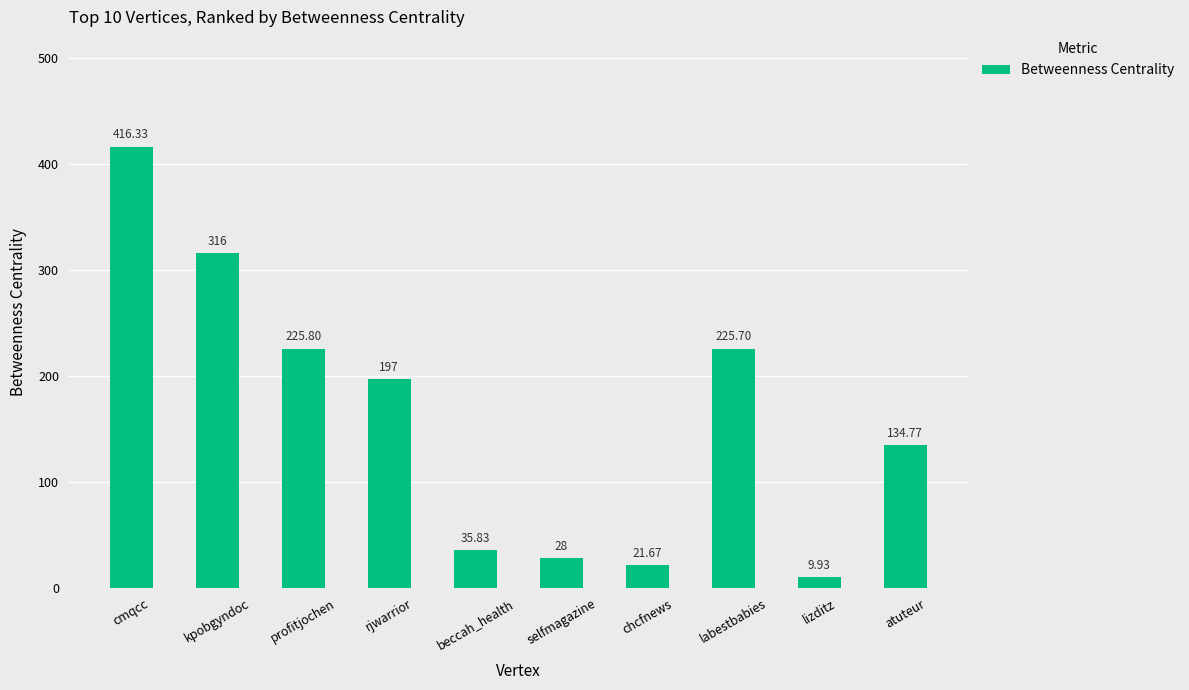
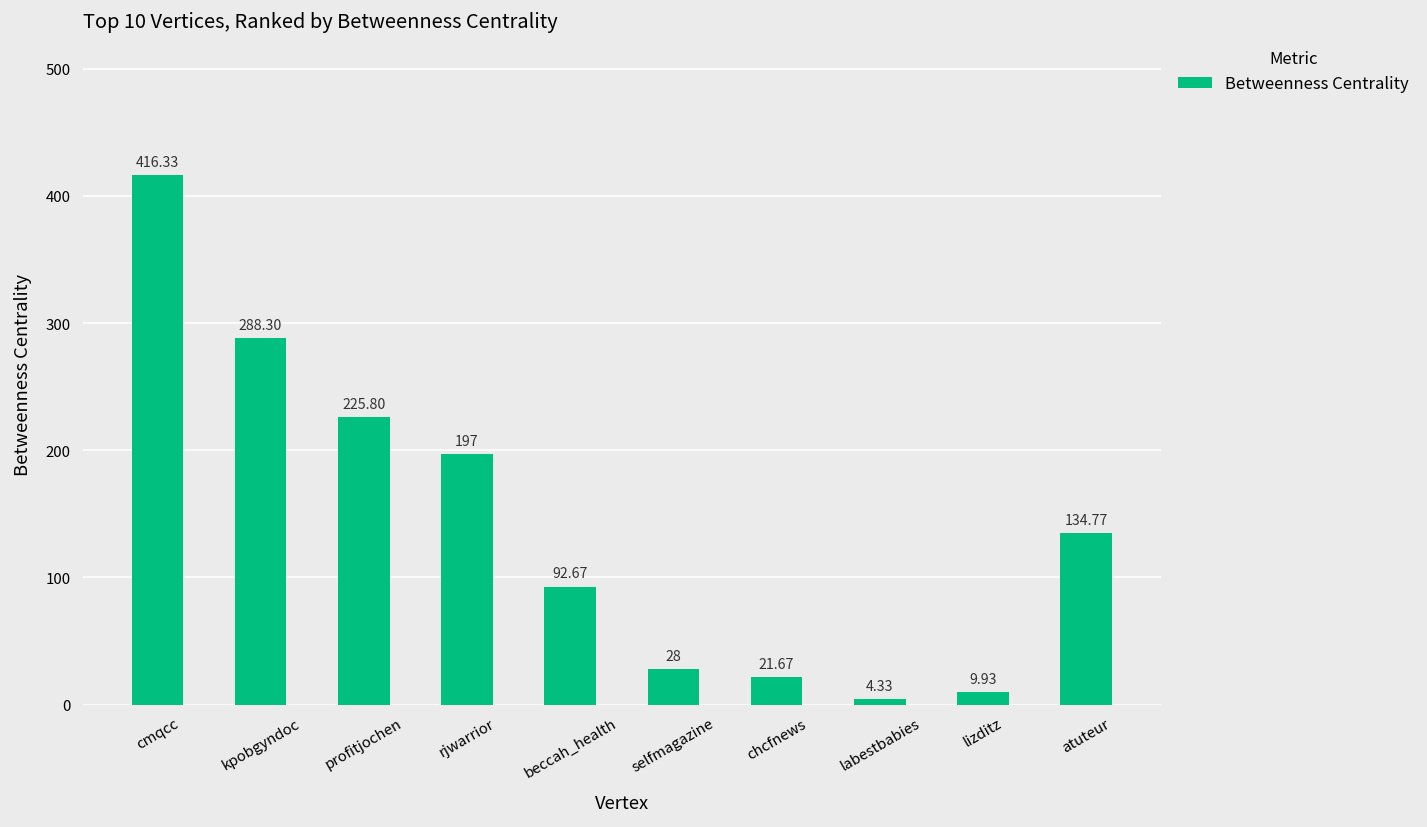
kpobgyndoc: 316 -> 288.30
beccah_health: 35.83 -> 92.67
labestbabies: 225.70 -> 4.33
